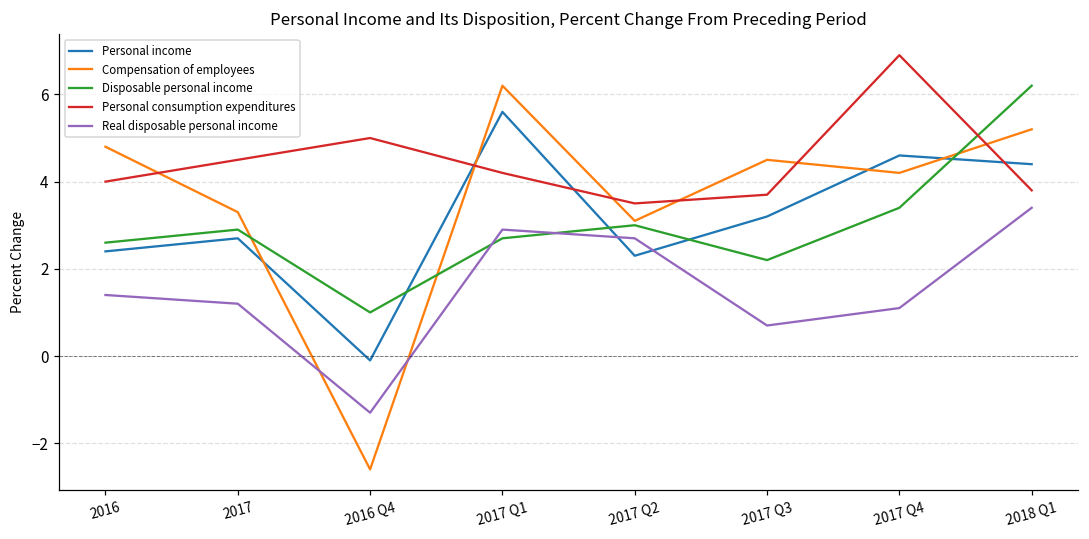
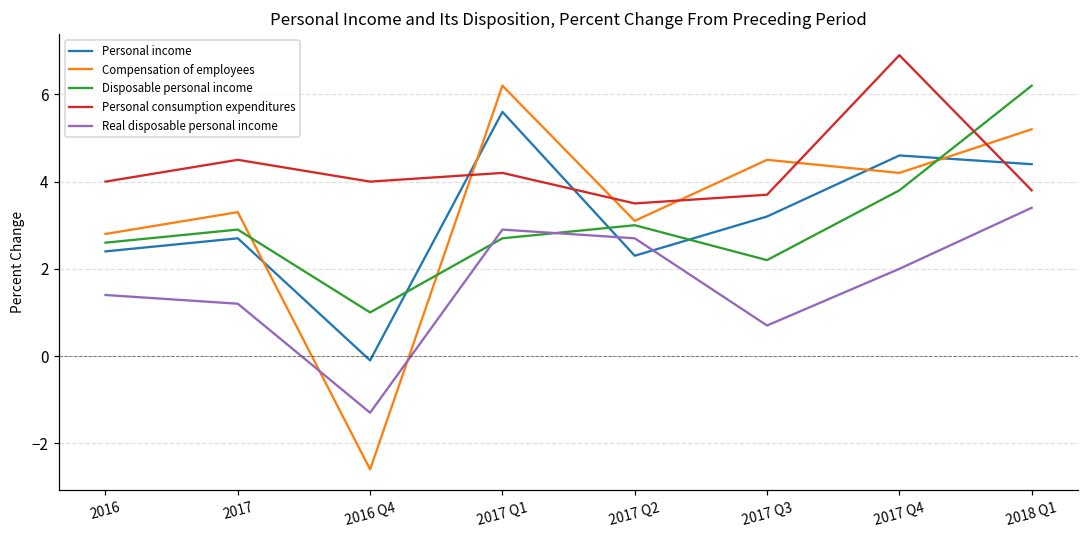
Compensation of employees, 2016: 4.8 -> 2.8
Personal consumption expenditures, 2016 Q4: 5 -> 4
Disposable personal income, 2017 Q4: 3.4 -> 3.8
Real disposable personal income, 2017 Q4: 1.1 -> 2.0
